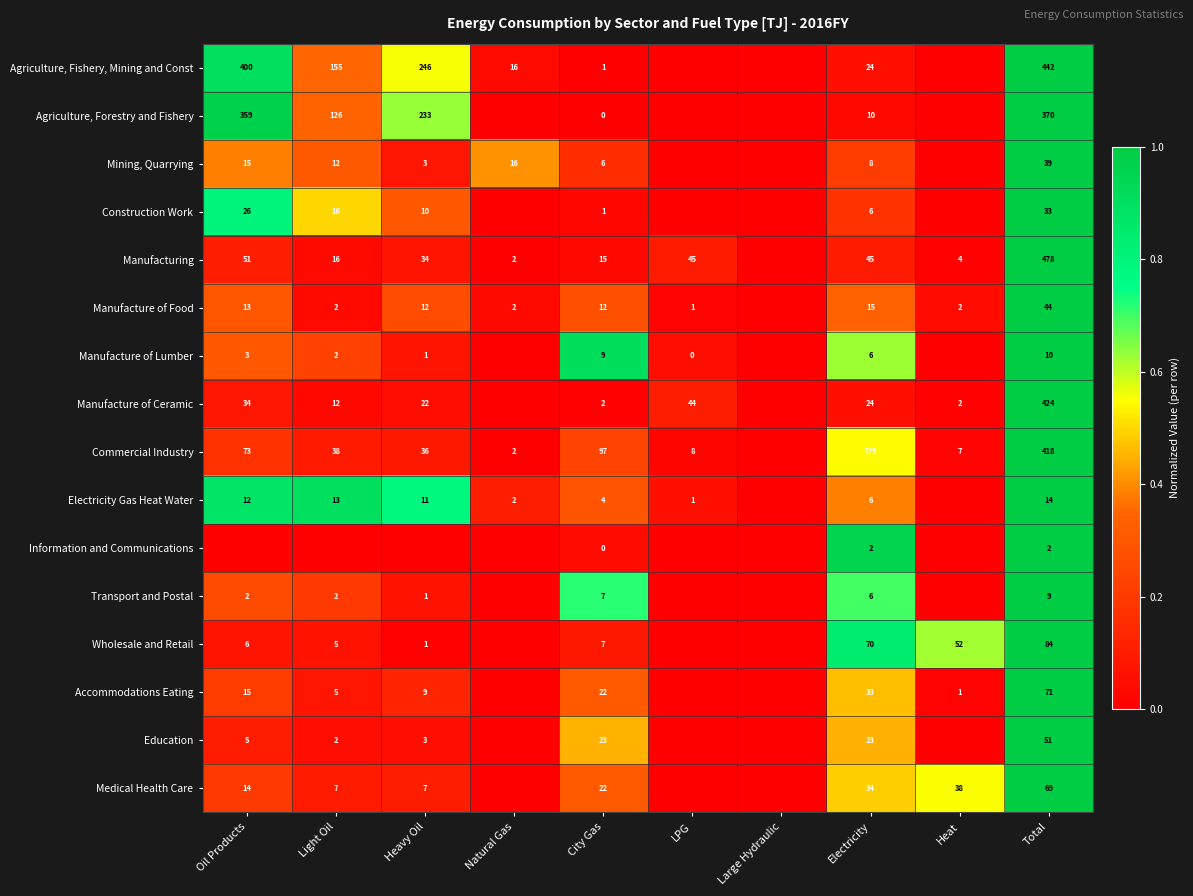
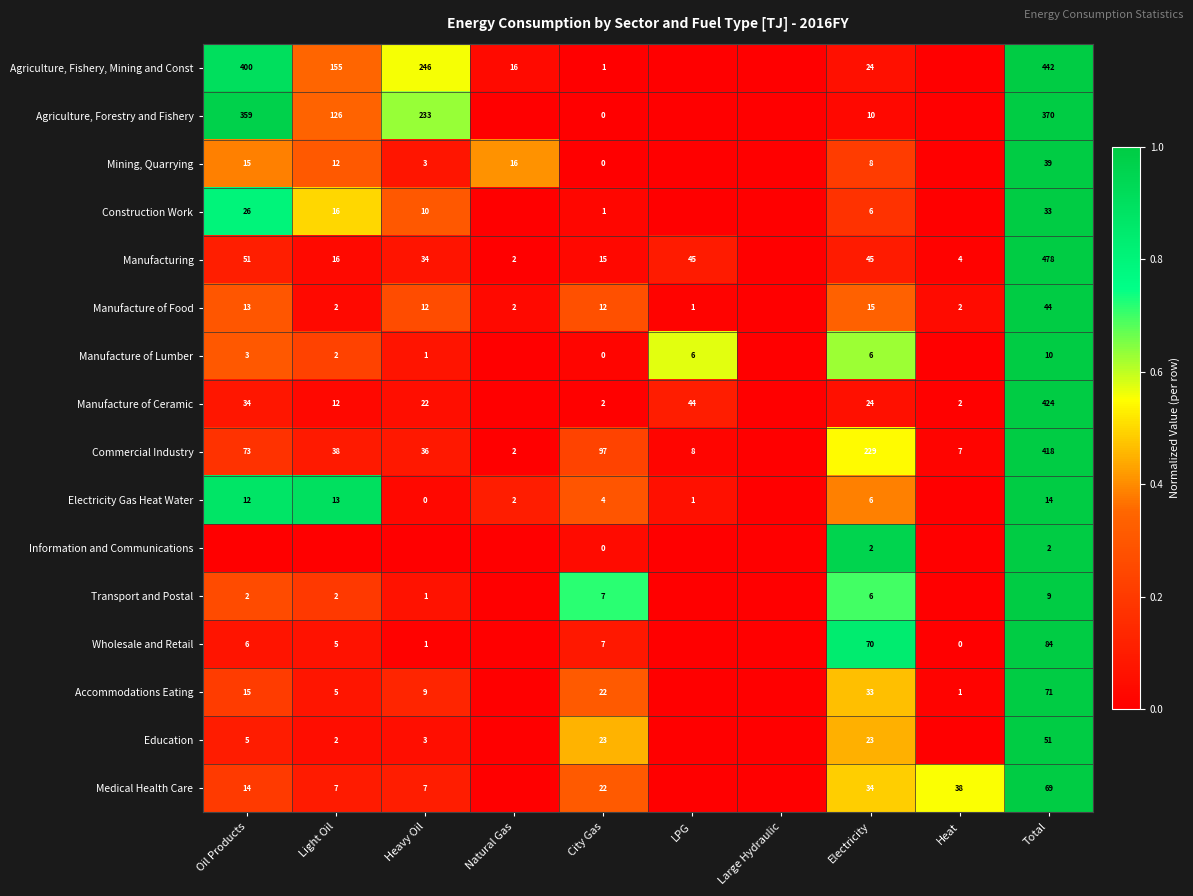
Mining, Quarrying, City Gas: 6 -> 0
Manufacture of Lumber, City Gas: 9 -> 0
Manufacture of Lumber, LPG: 0 -> 6
Electricity Gas Heat Water, Heavy Oil: 11 -> 0
Wholesale and Retail, Heat: 52 -> 0
